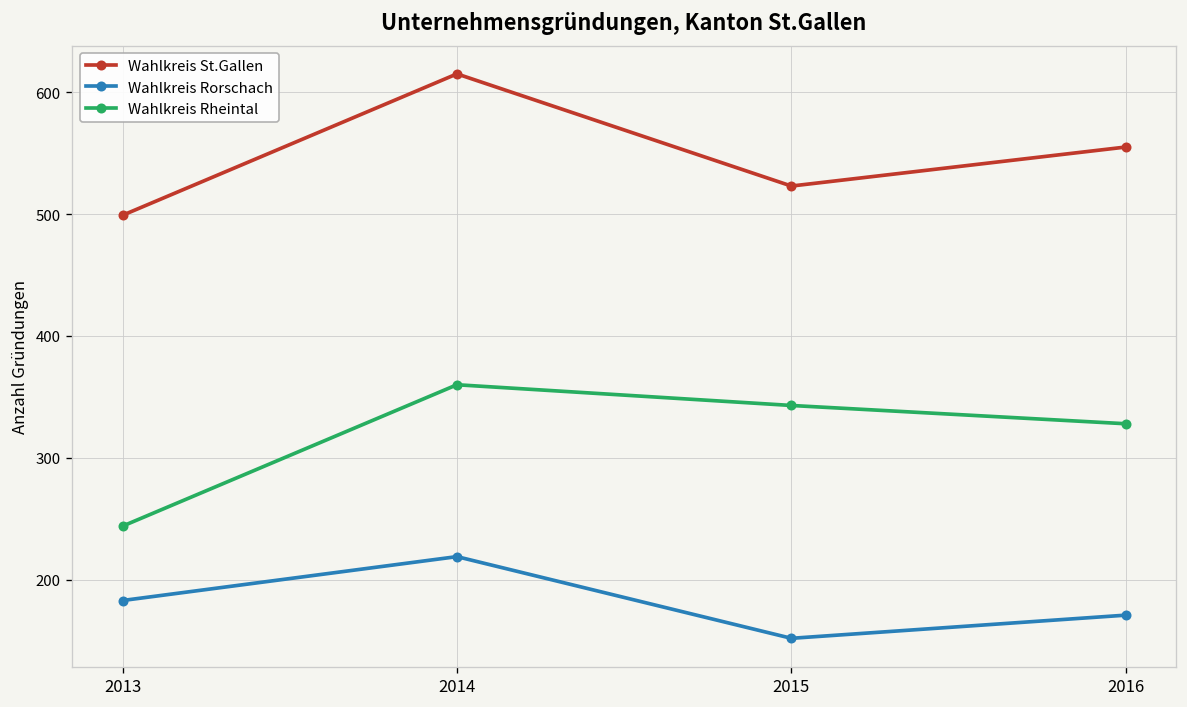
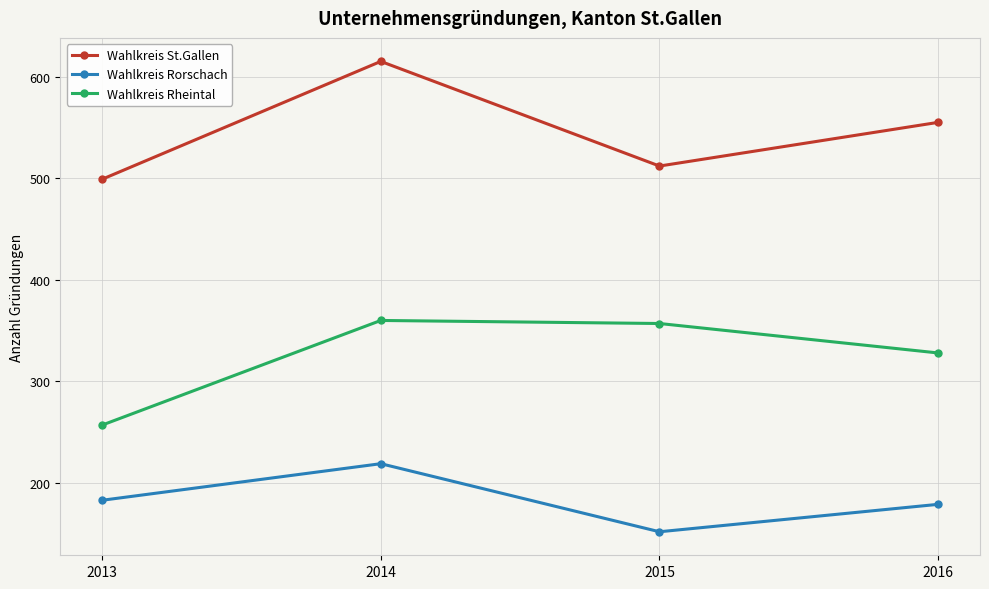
Wahlkreis Rheintal, 2013: 244 -> 257
Wahlkreis St.Gallen, 2015: 523 -> 512
Wahlkreis Rheintal, 2015: 343 -> 357
Wahlkreis Rorschach, 2016: 171 -> 179
